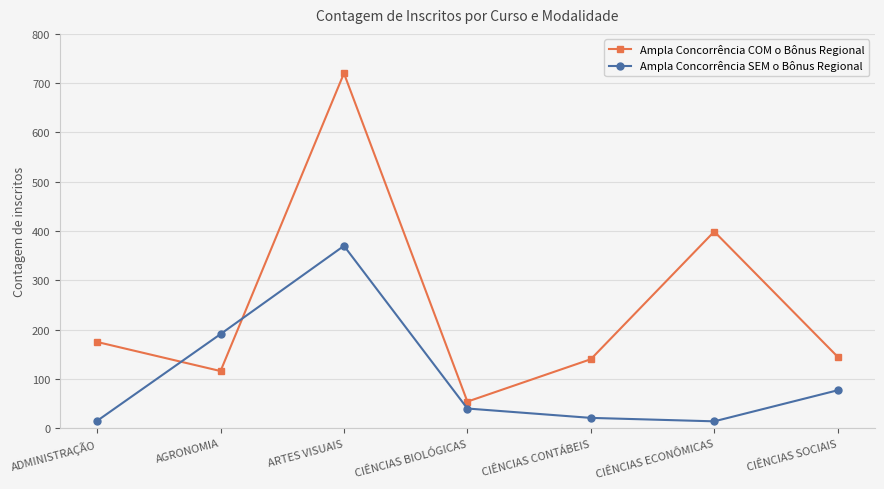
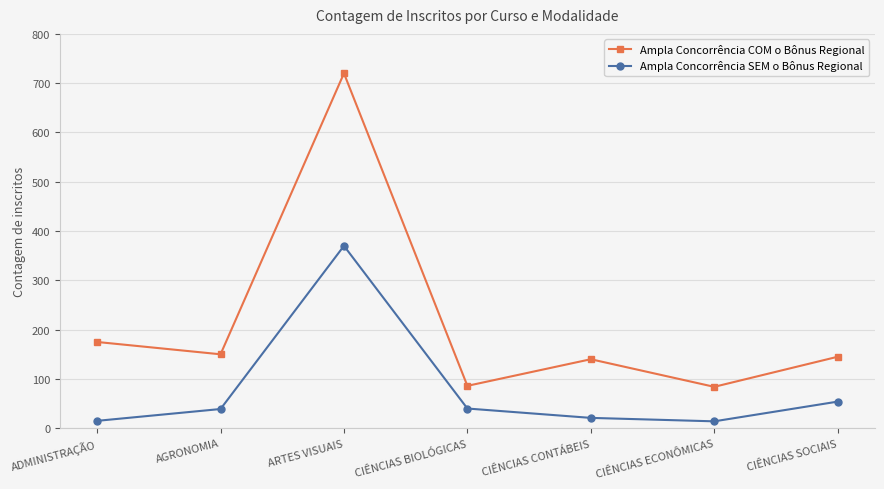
Ampla Concorrência COM o Bônus Regional, AGRONOMIA: 120 -> 150
Ampla Concorrência SEM o Bônus Regional, AGRONOMIA: 190 -> 40
Ampla Concorrência COM o Bônus Regional, CIÊNCIAS BIOLÓGICAS: 50 -> 90
Ampla Concorrência COM o Bônus Regional, CIÊNCIAS ECONÔMICAS: 400 -> 80
Ampla Concorrência SEM o Bônus Regional, CIÊNCIAS SOCIAIS: 80 -> 50
